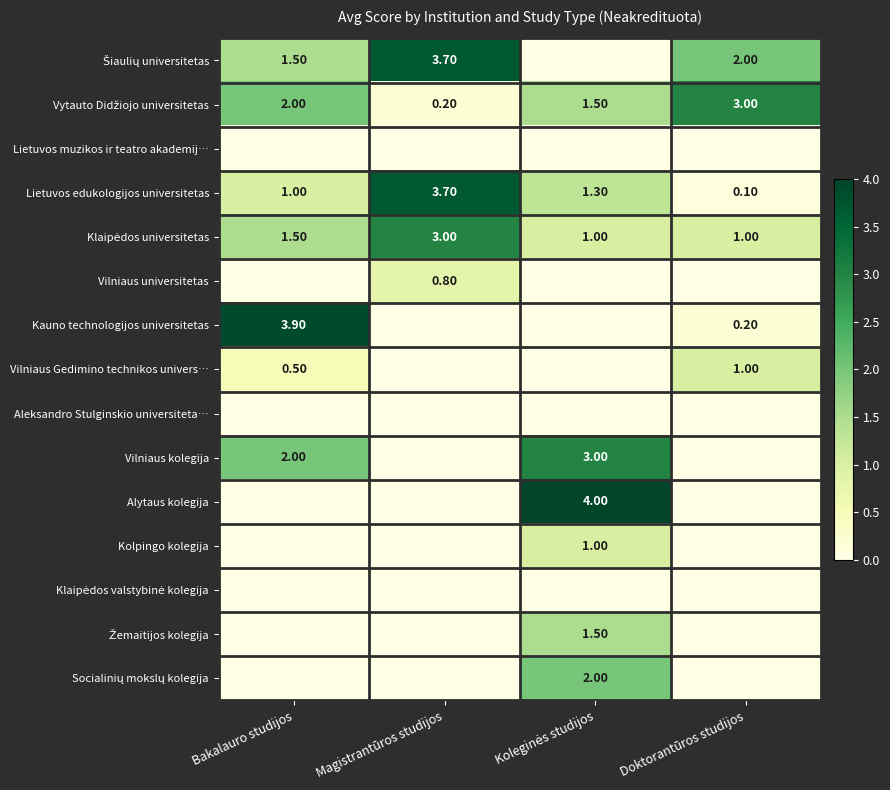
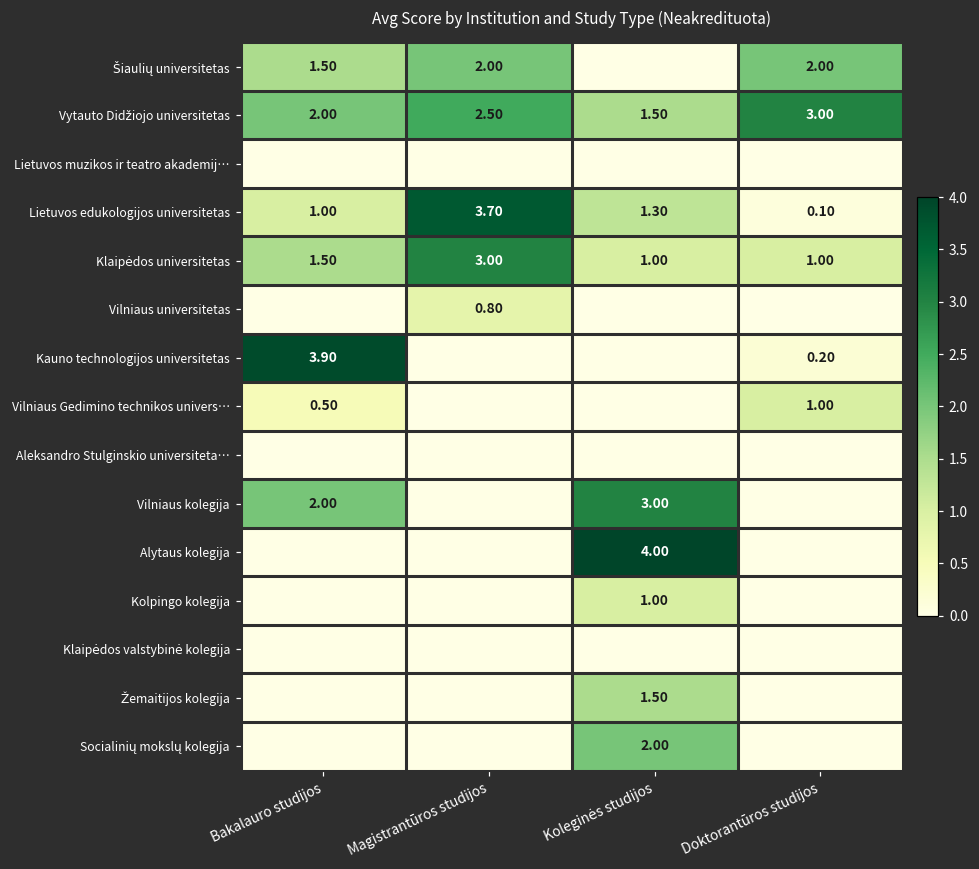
Šiaulių universitetas, Magistrantūros studijos: 3.70 -> 2.00
Vytauto Didžiojo universitetas, Magistrantūros studijos: 0.20 -> 2.50
